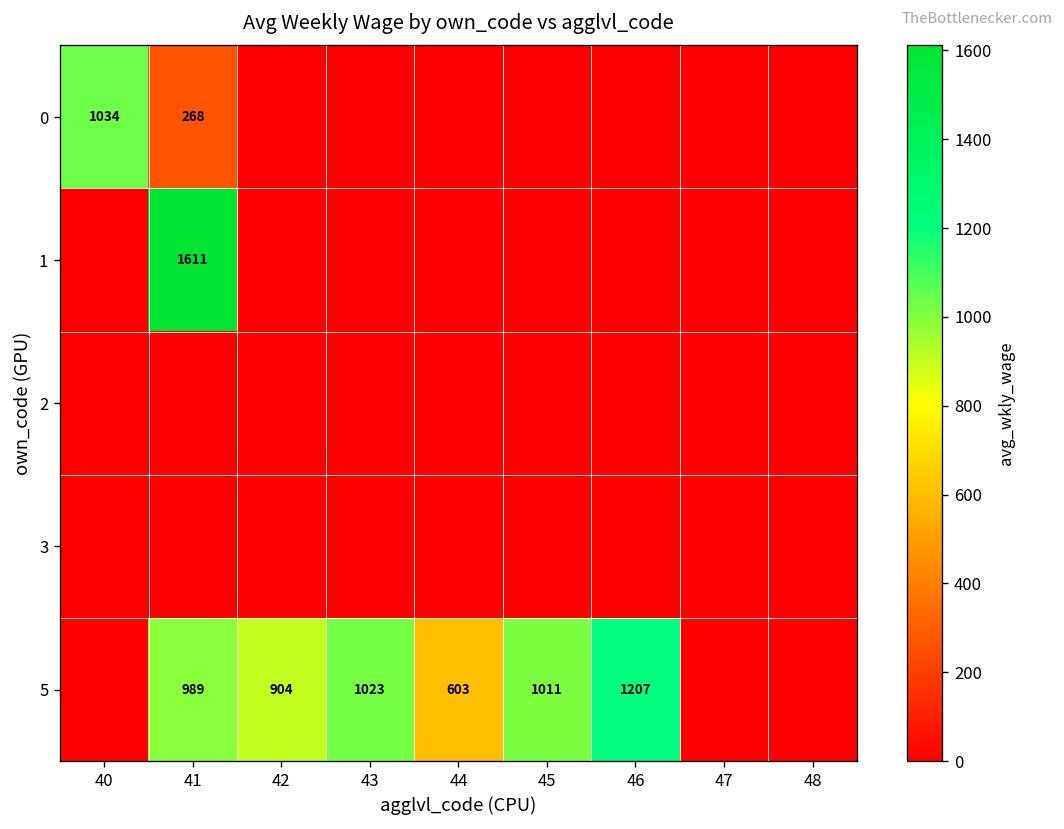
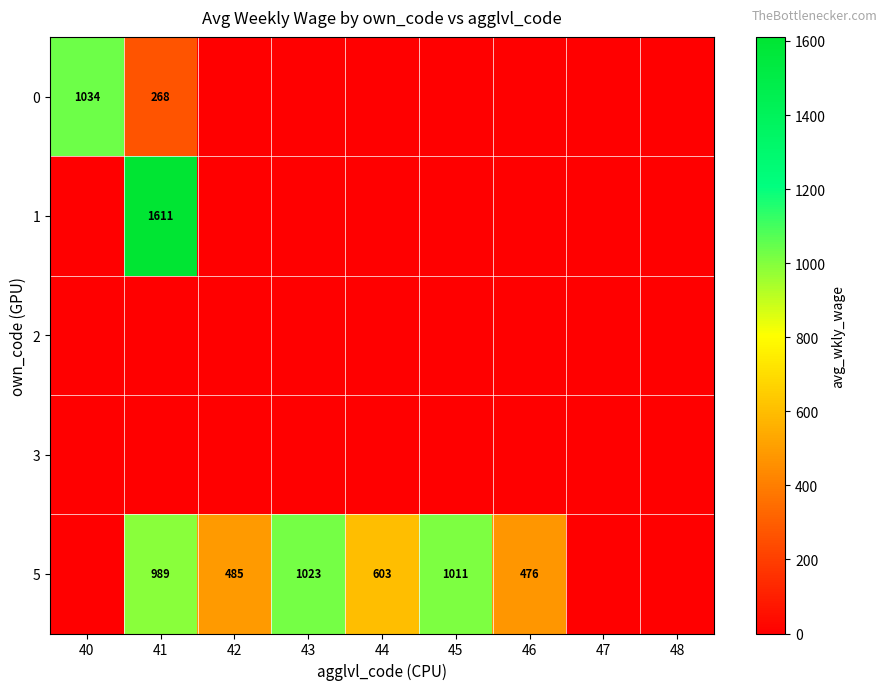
5, 42: 904 -> 485
5, 46: 1207 -> 476
